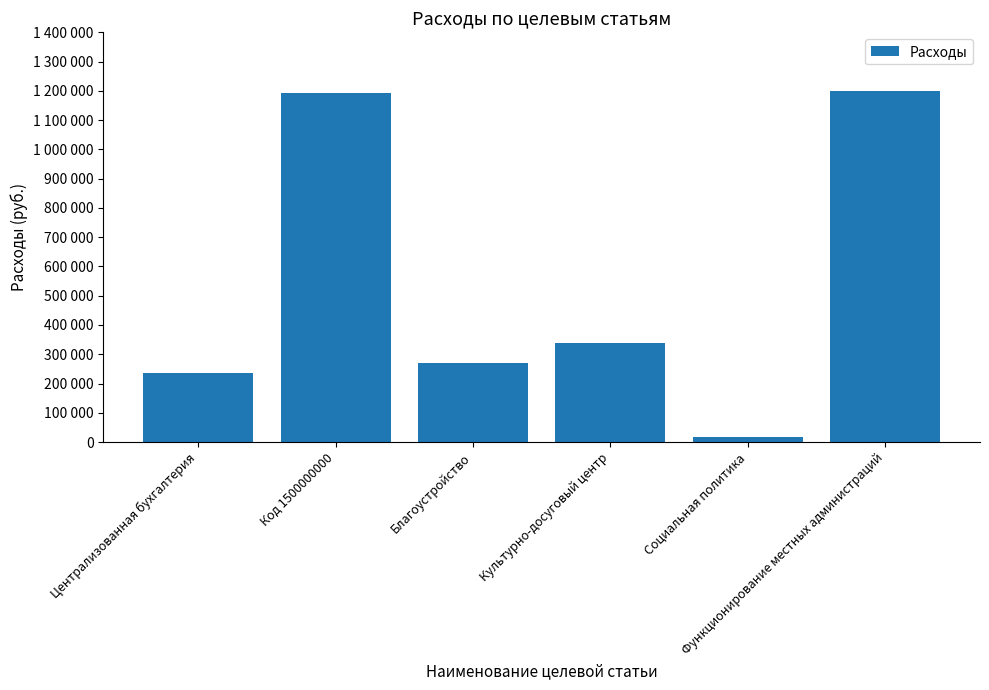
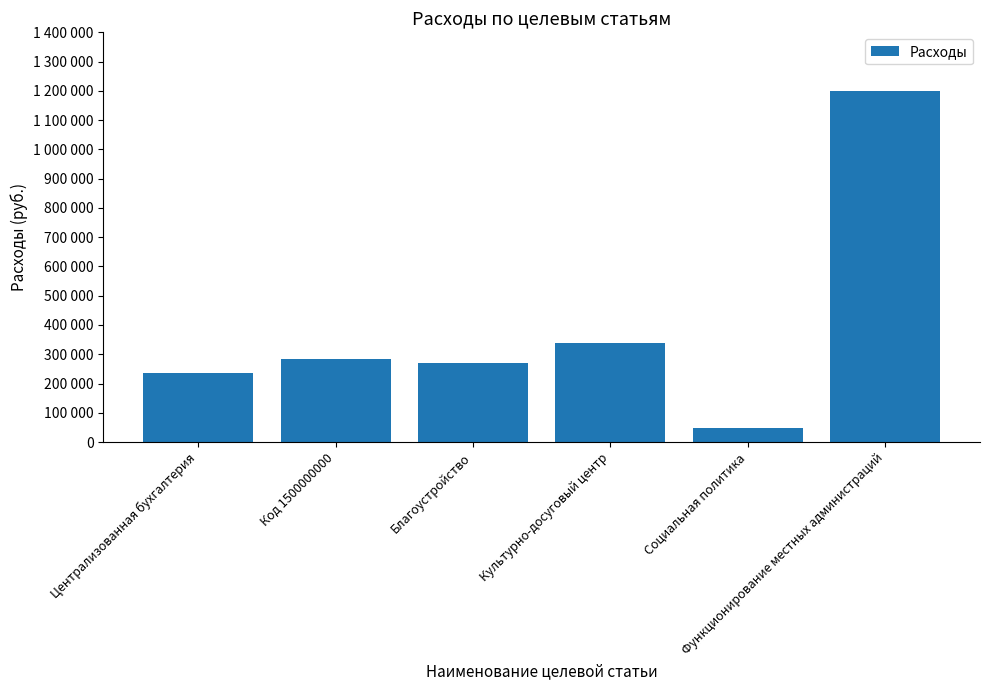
Код 1500000000: 1190000 -> 280000
Социальная политика: 20000 -> 50000
